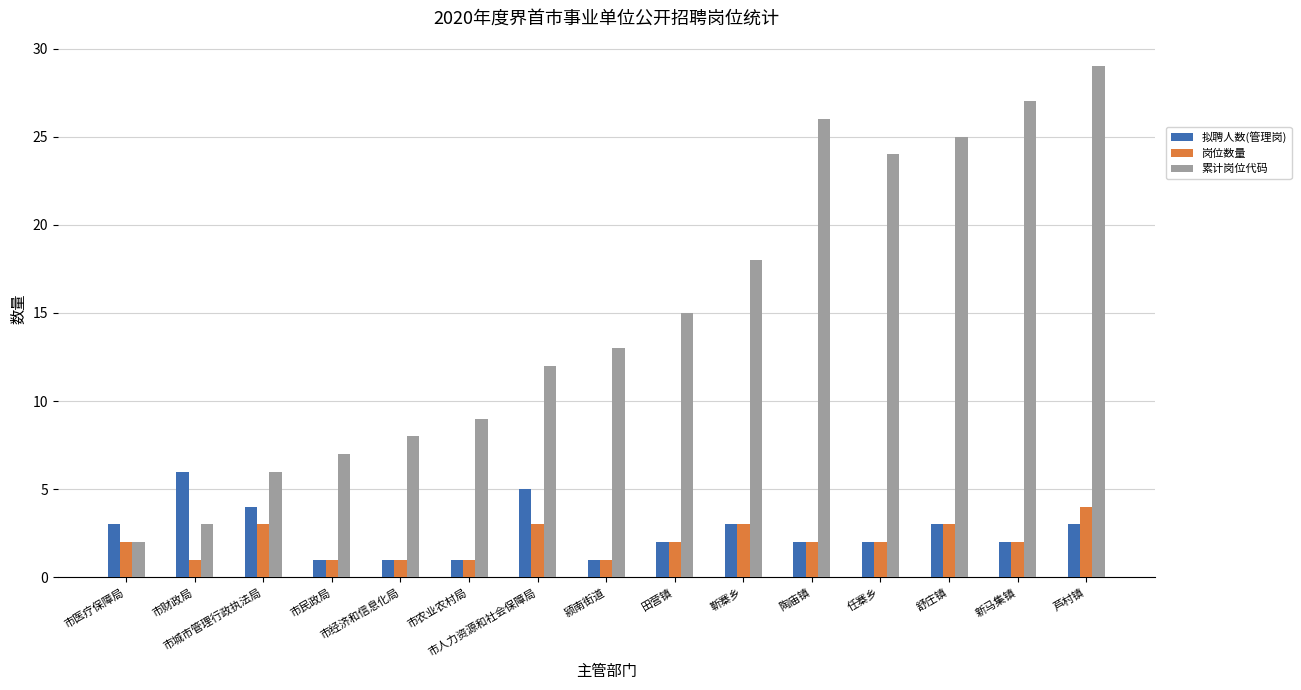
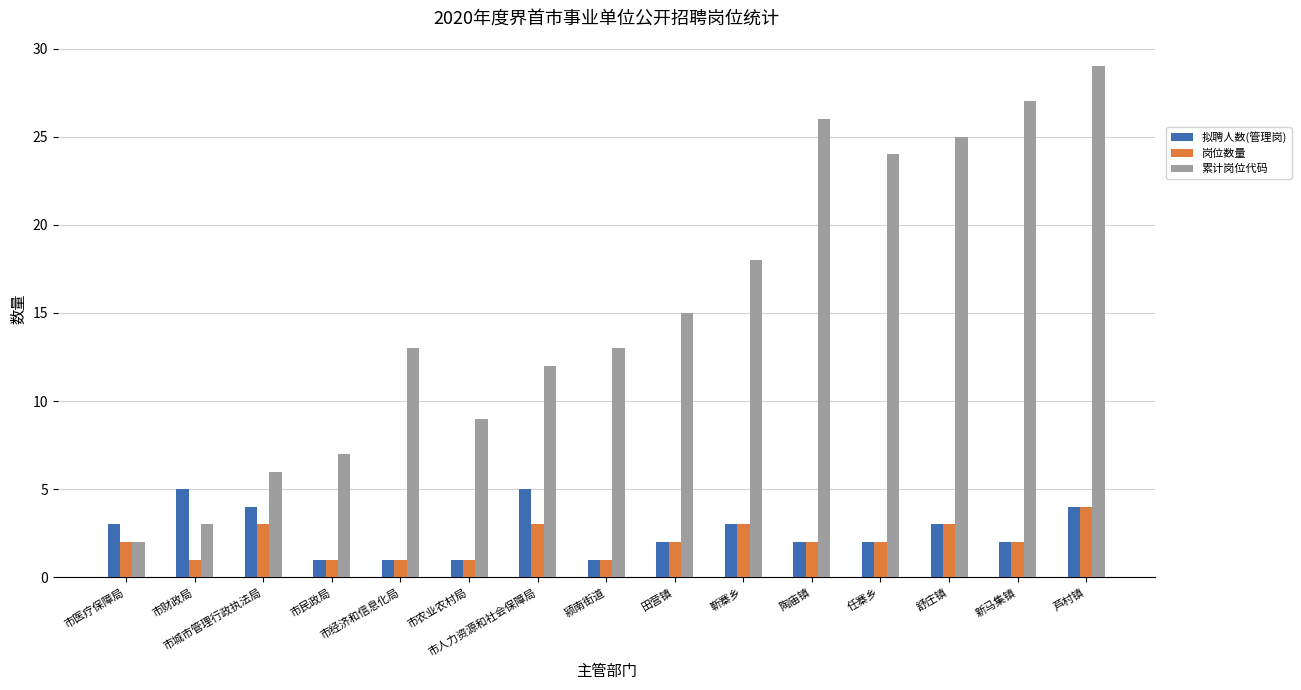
拟聘人数(管理岗), 市财政局: 6 -> 5
累计岗位代码, 市经济和信息化局: 8 -> 13
拟聘人数(管理岗), 芦村镇: 3 -> 4
